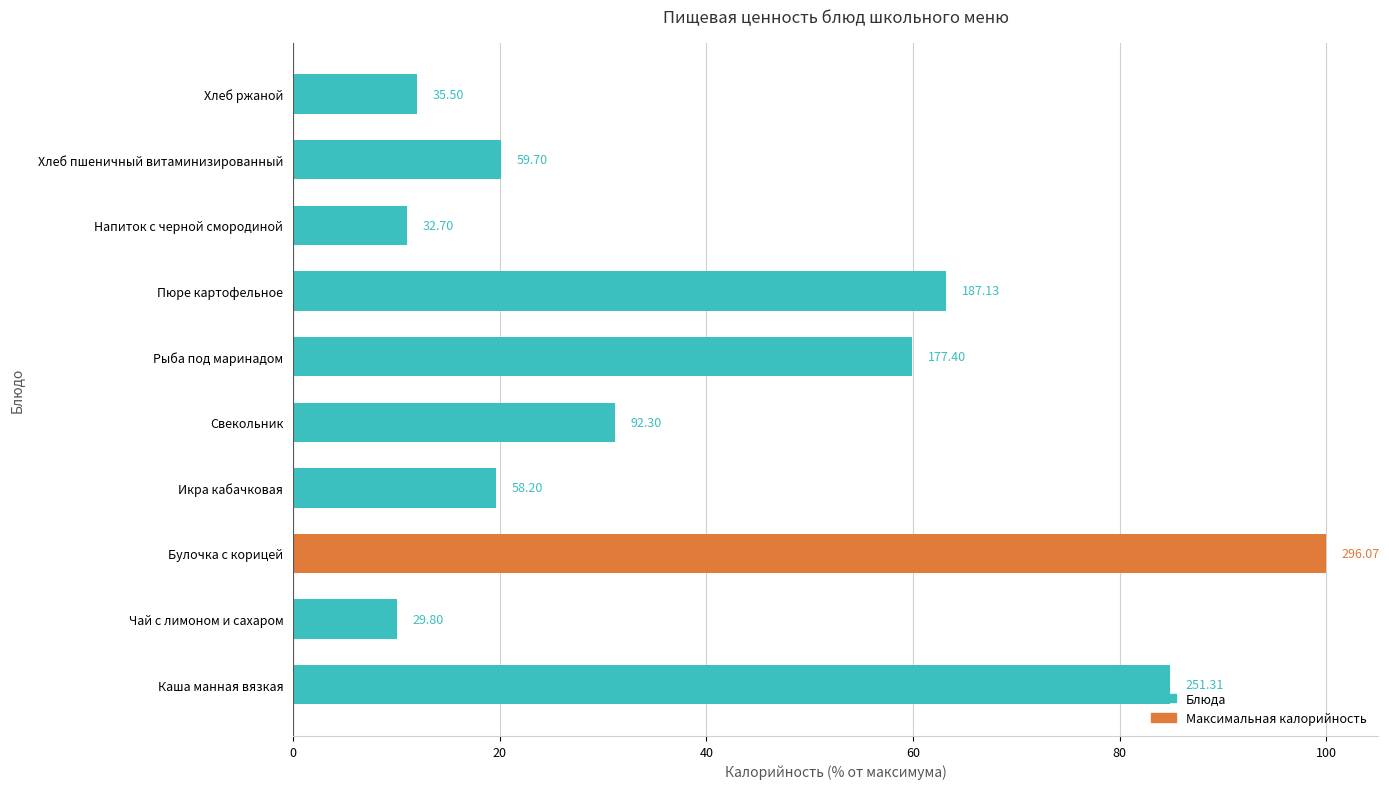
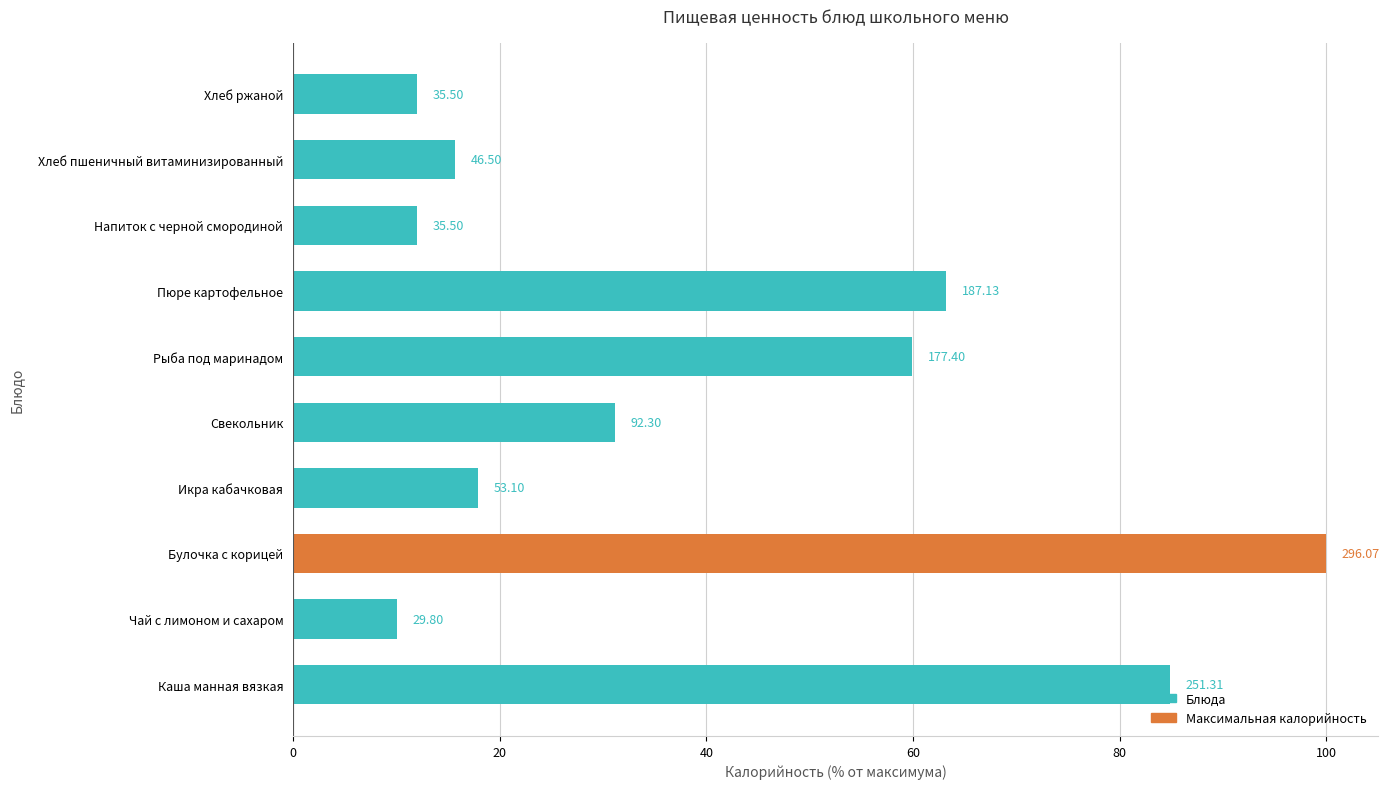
Хлеб пшеничный витаминизированный: 59.70 -> 46.50
Напиток с черной смородиной: 32.70 -> 35.50
Икра кабачковая: 58.20 -> 53.10
